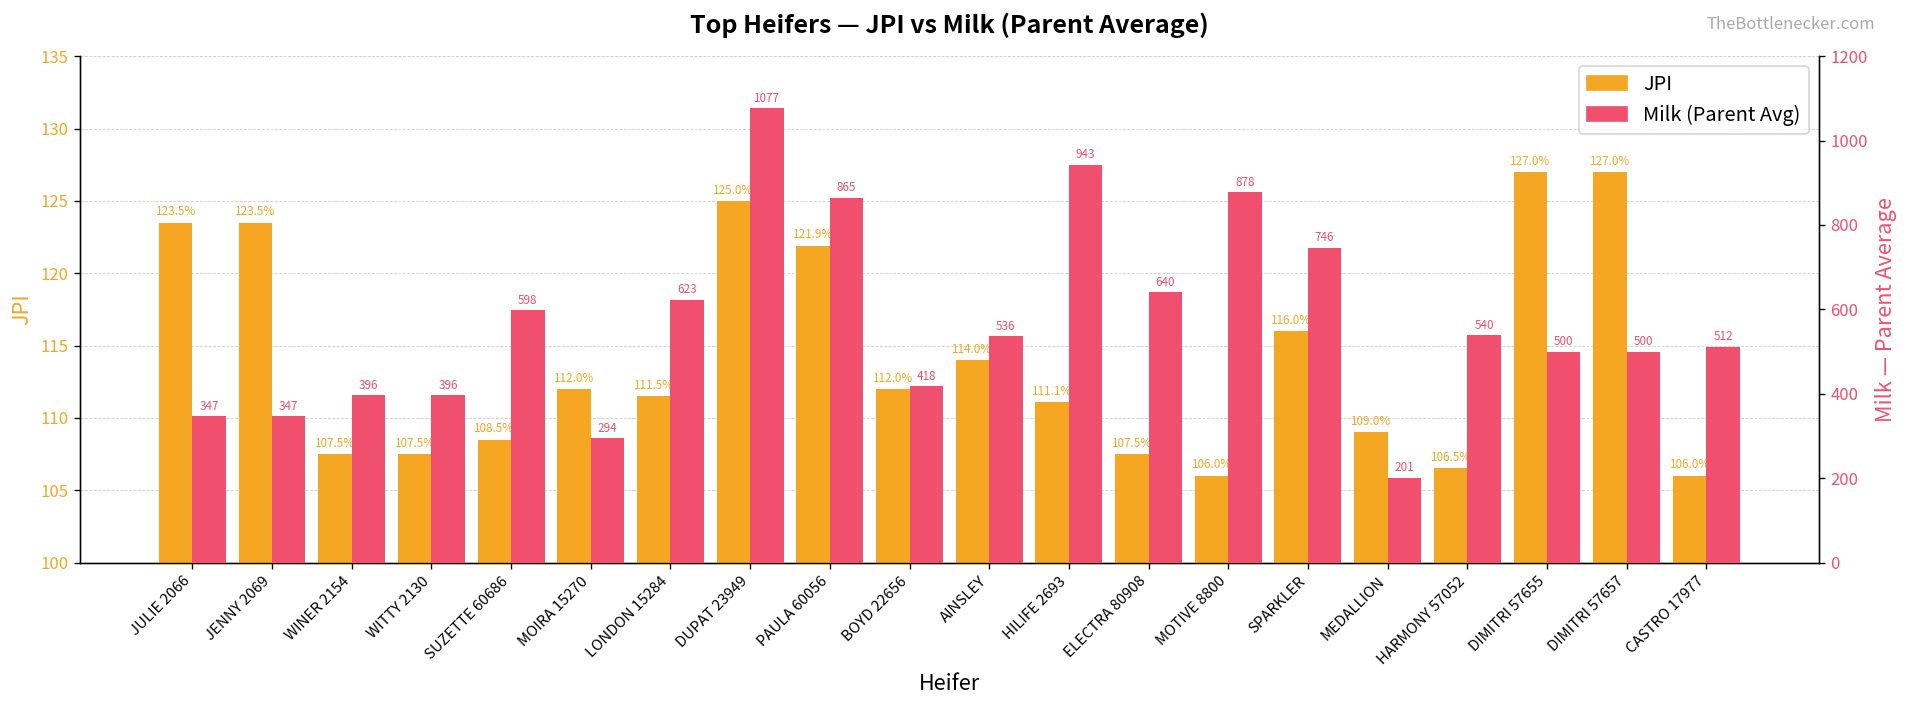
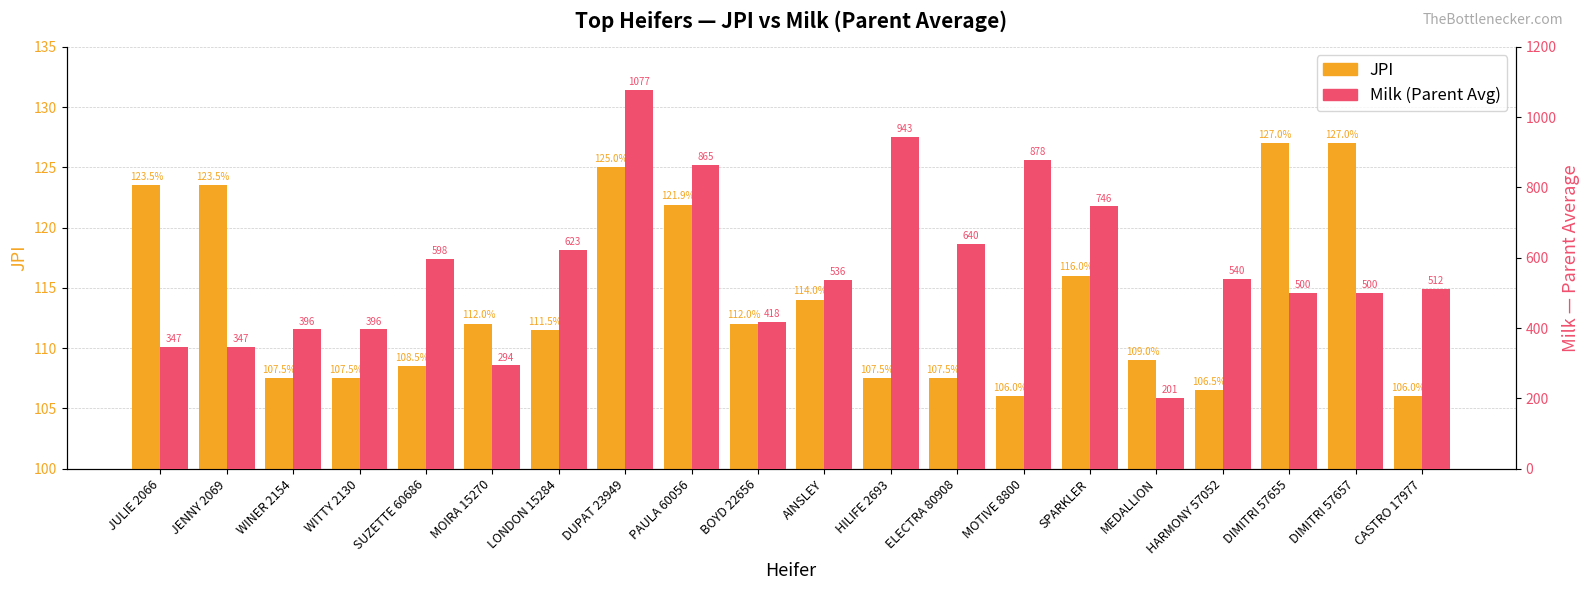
JPI, HILIFE 2693: 111.1% -> 107.5%
